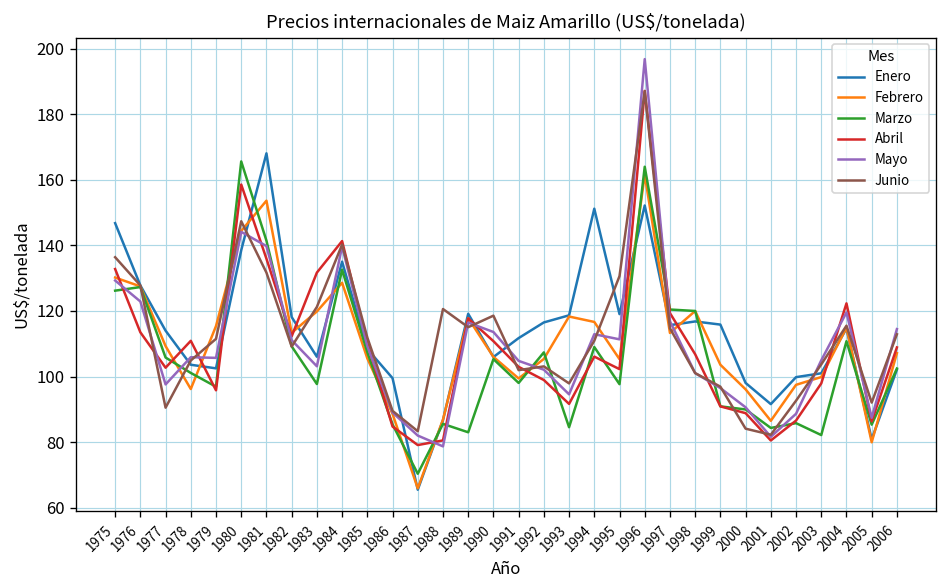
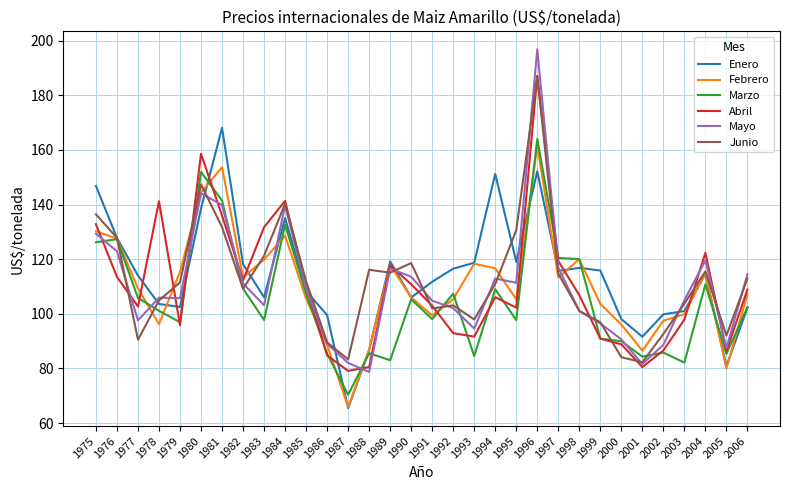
Abril, 1978: 111 -> 141
Marzo, 1980: 166 -> 152
Junio, 1988: 121 -> 116
Abril, 1992: 99 -> 93
